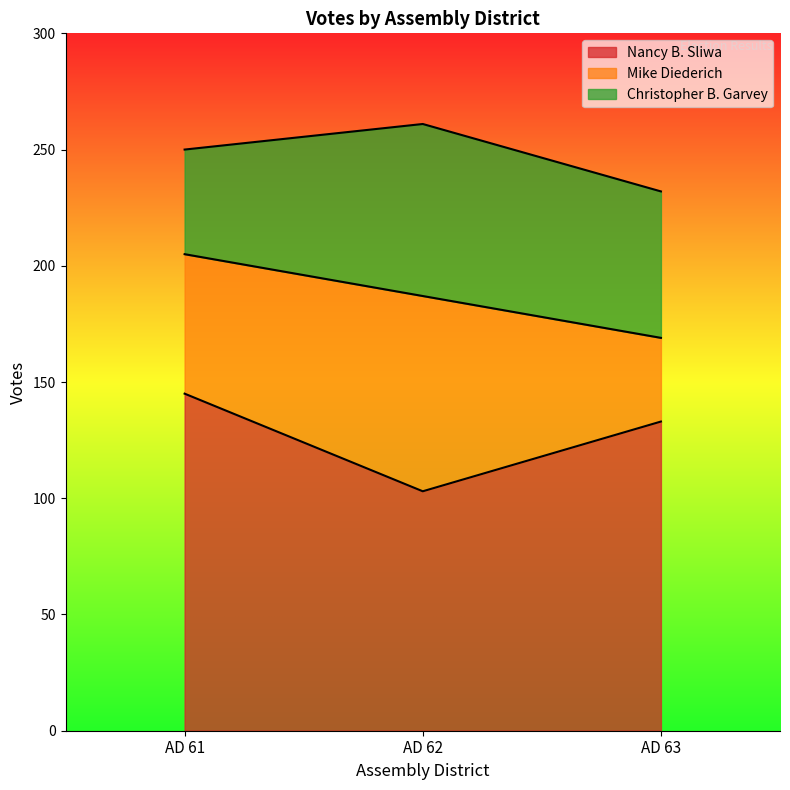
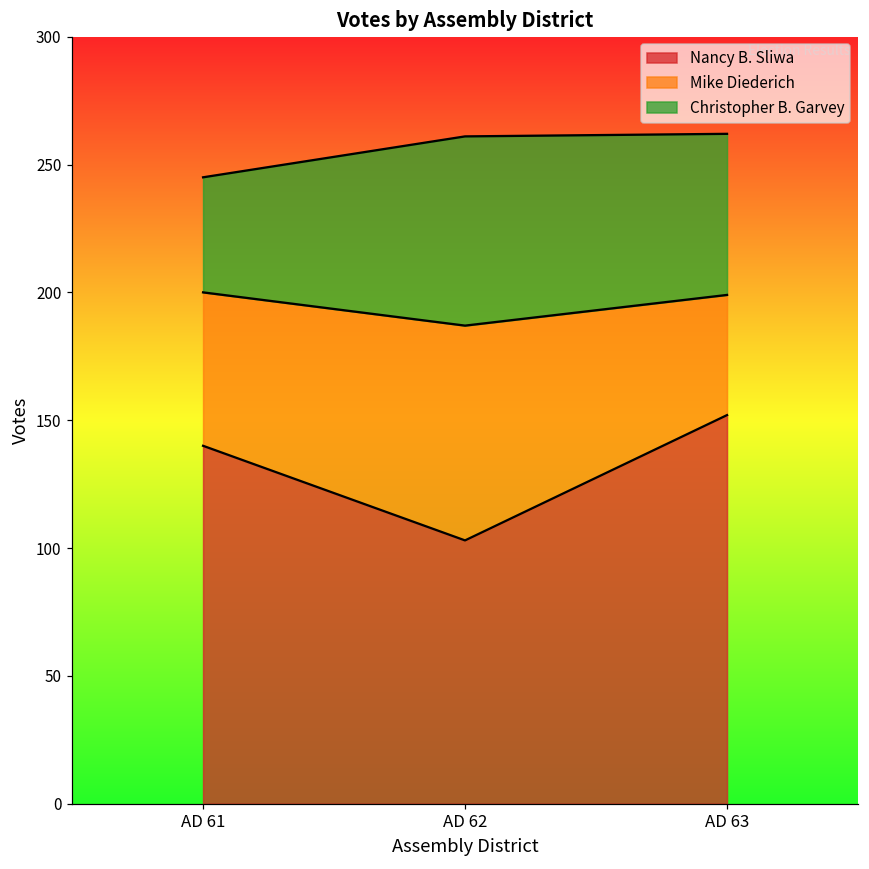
Nancy B. Sliwa, AD 61: 145 -> 140
Nancy B. Sliwa, AD 63: 133 -> 152
Mike Diederich, AD 63: 36 -> 47
